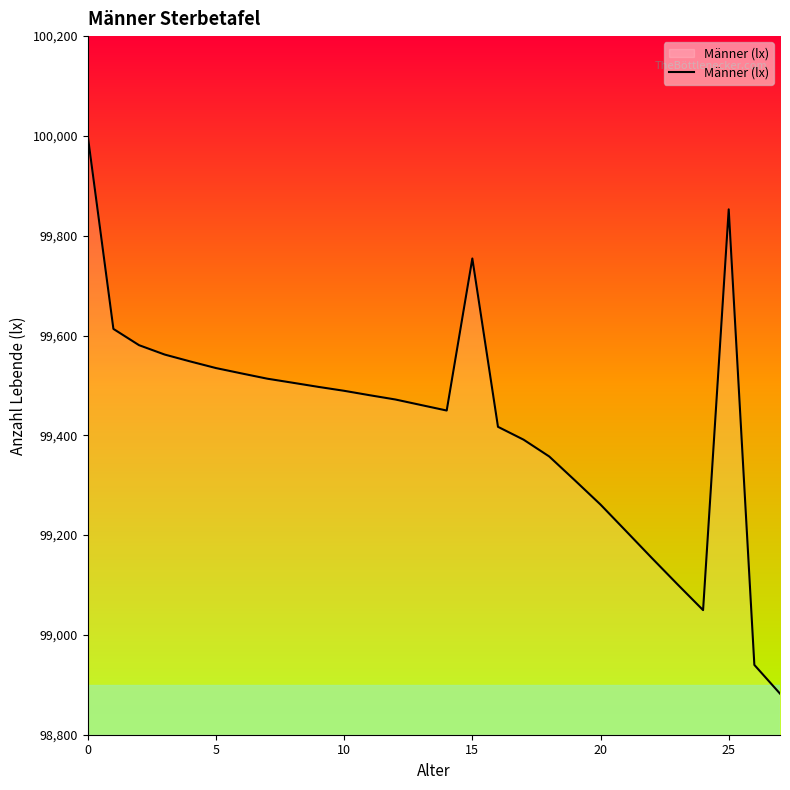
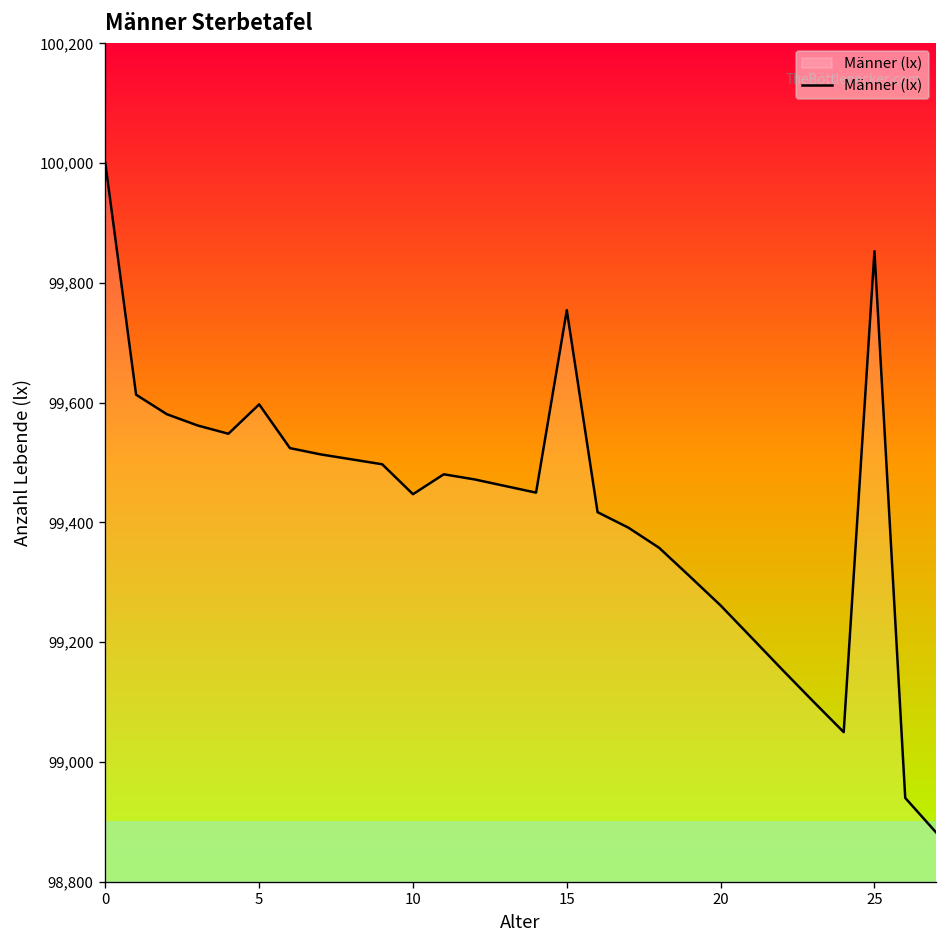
5: 99,530 -> 99,600
10: 99,490 -> 99,450
